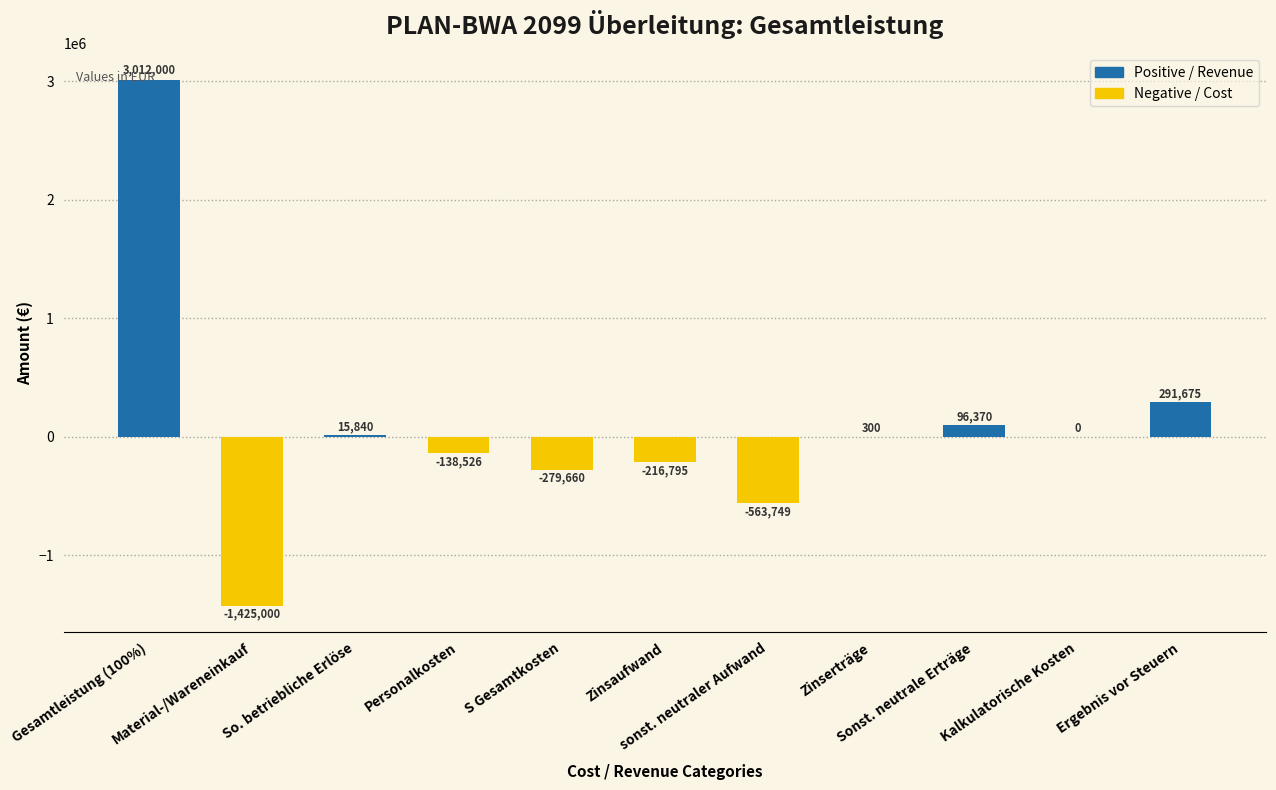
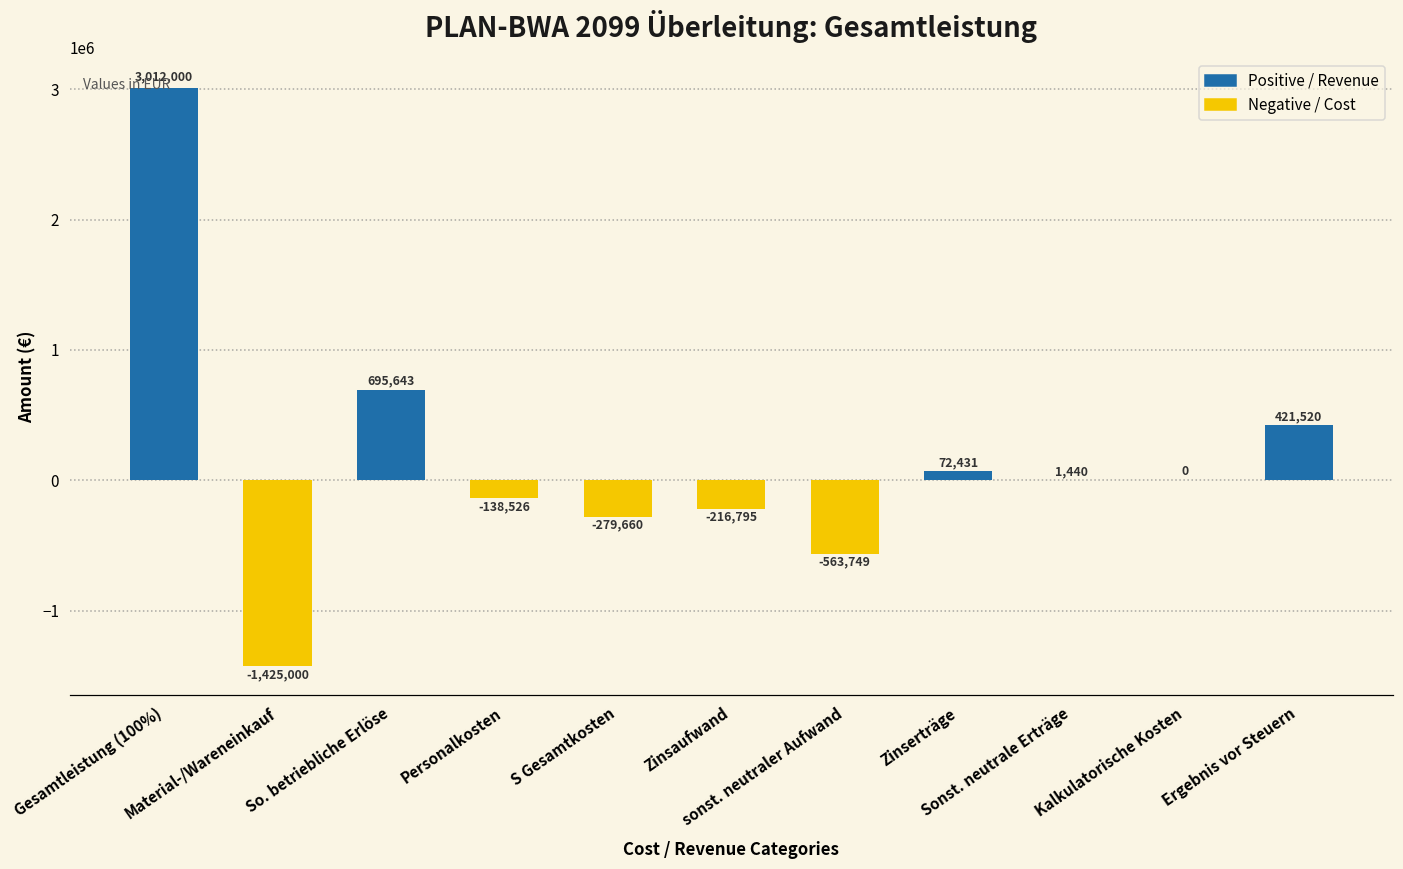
So. betriebliche Erlöse: 15,840 -> 695,643
Zinserträge: 300 -> 72,431
Sonst. neutrale Erträge: 96,370 -> 1,440
Ergebnis vor Steuern: 291,675 -> 421,520
